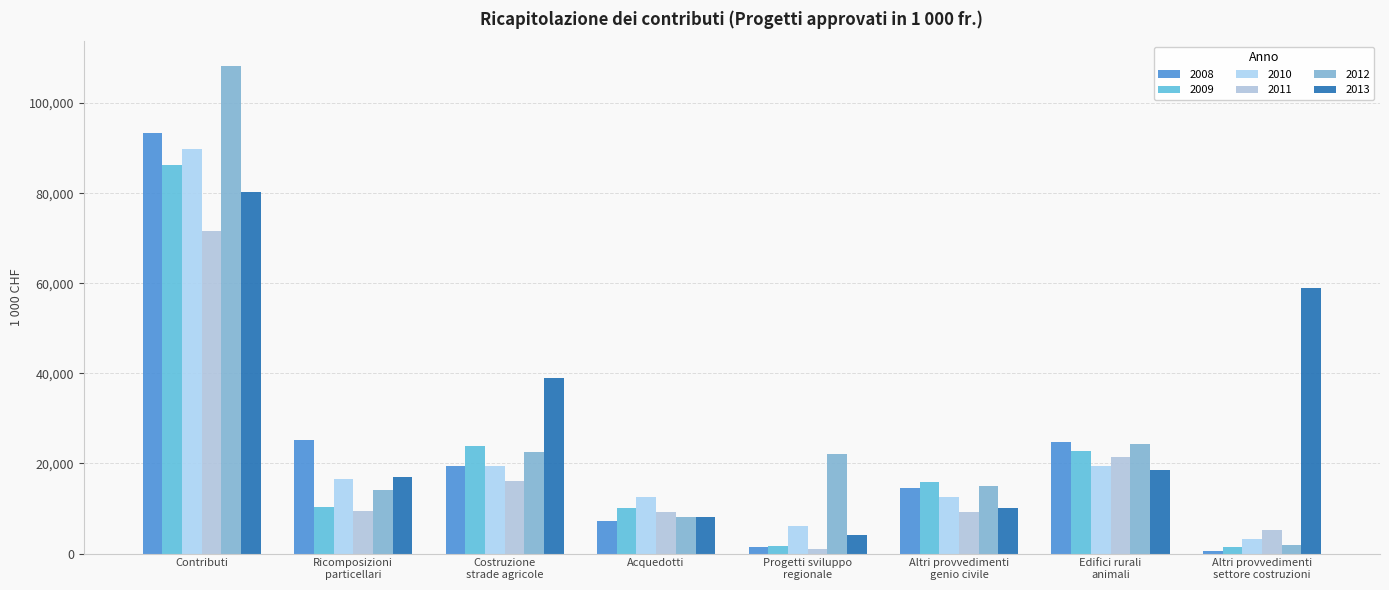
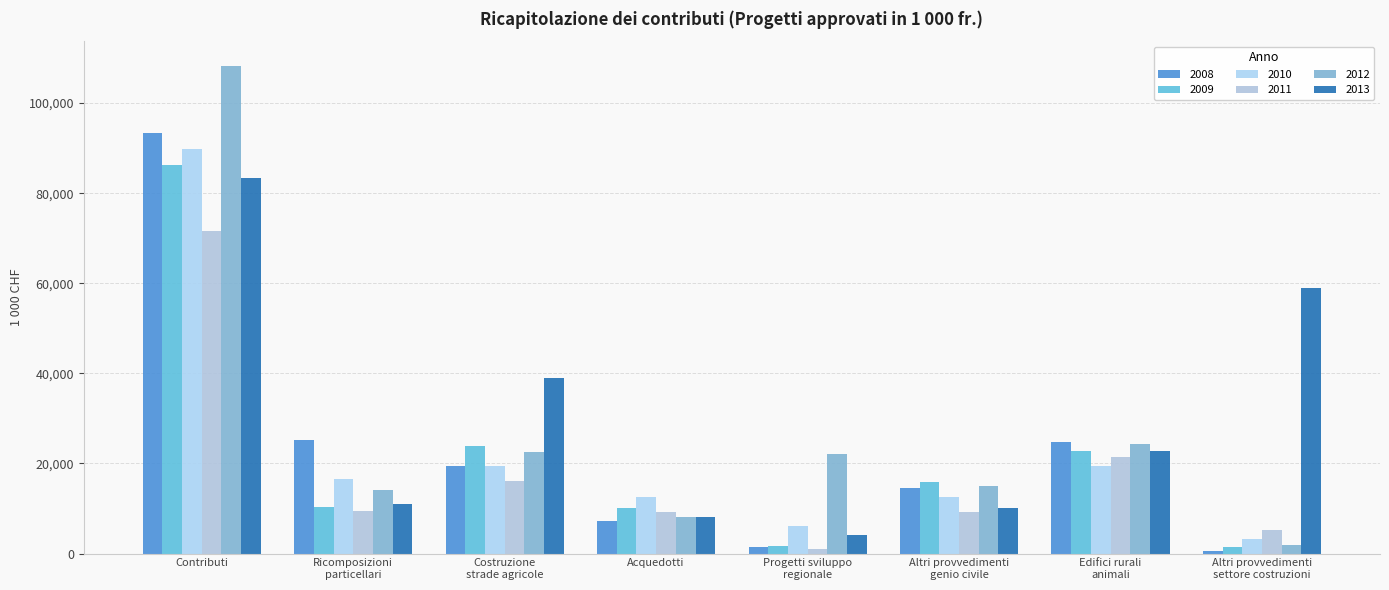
2013, Contributi: 80,000 -> 83,000
2013, Ricomposizioni particellari: 17,000 -> 11,000
2013, Edifici rurali animali: 19,000 -> 23,000
